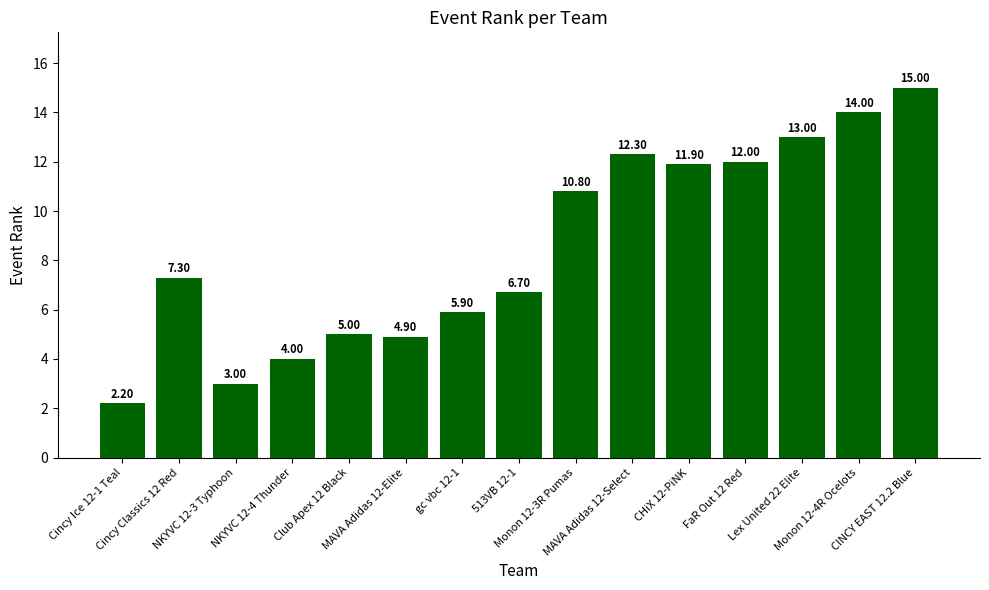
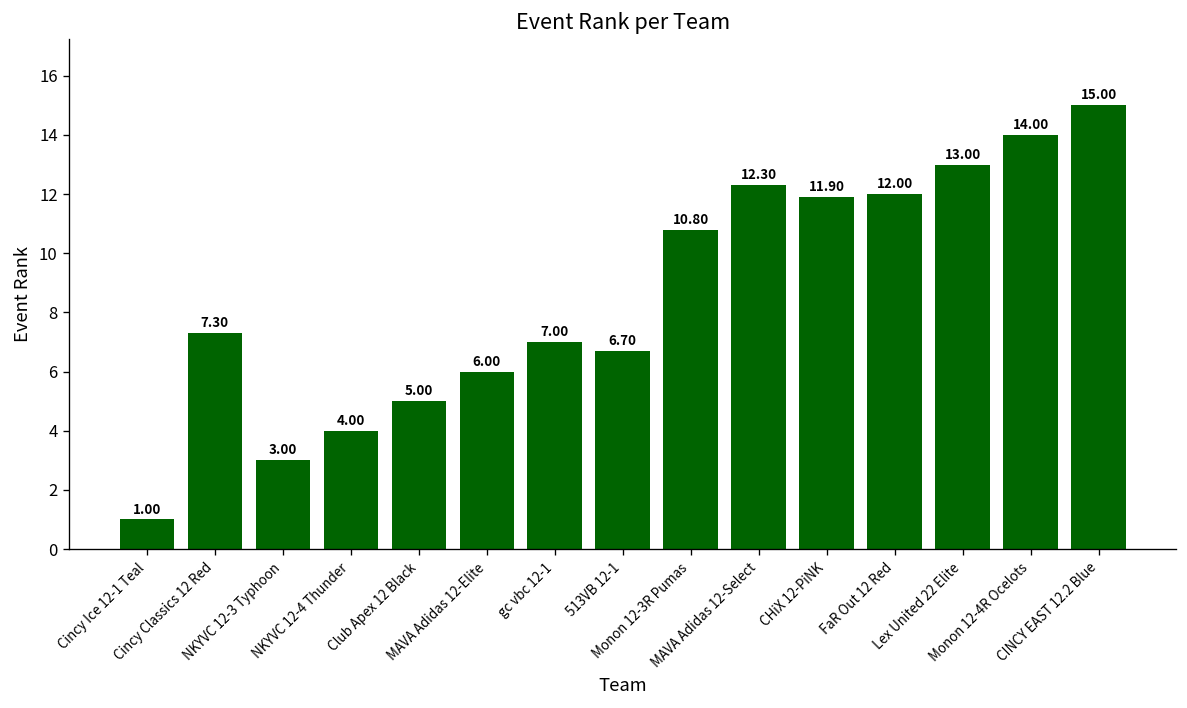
Cincy Ice 12-1 Teal: 2.20 -> 1.00
MAVA Adidas 12-Elite: 4.90 -> 6.00
gc vbc 12-1: 5.90 -> 7.00
